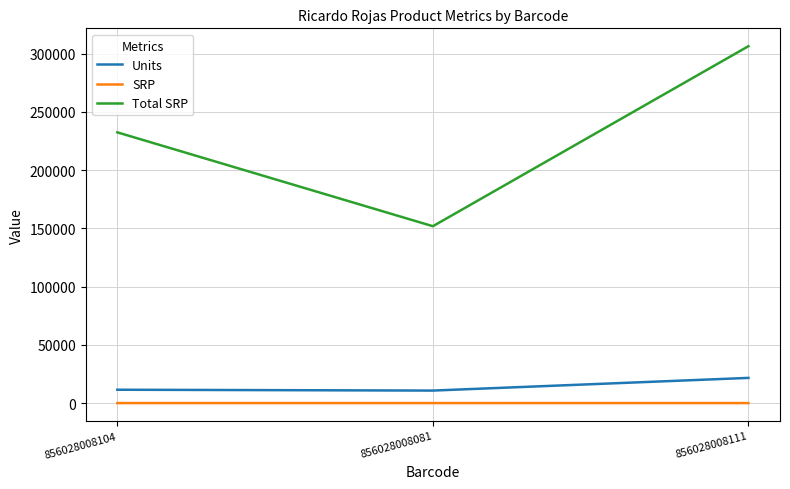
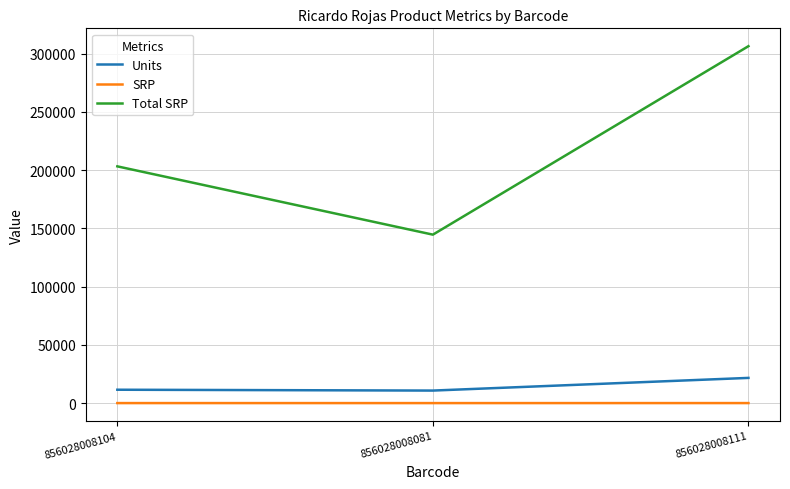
Total SRP, 856028008104: 233000 -> 203000
Total SRP, 856028008081: 152000 -> 145000
